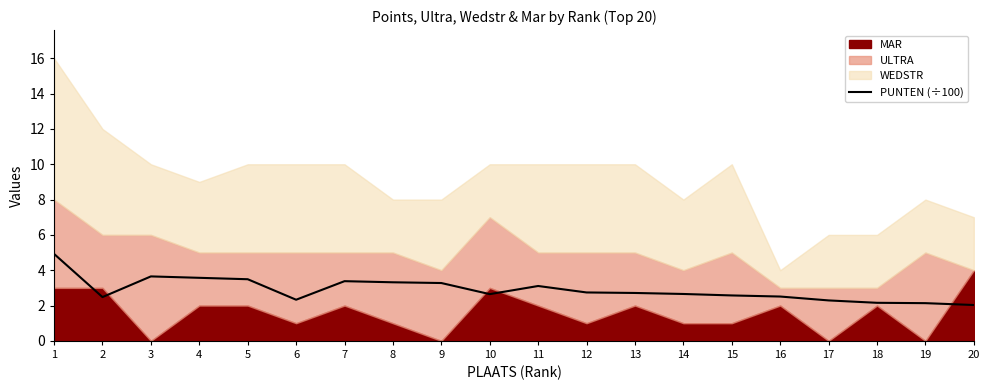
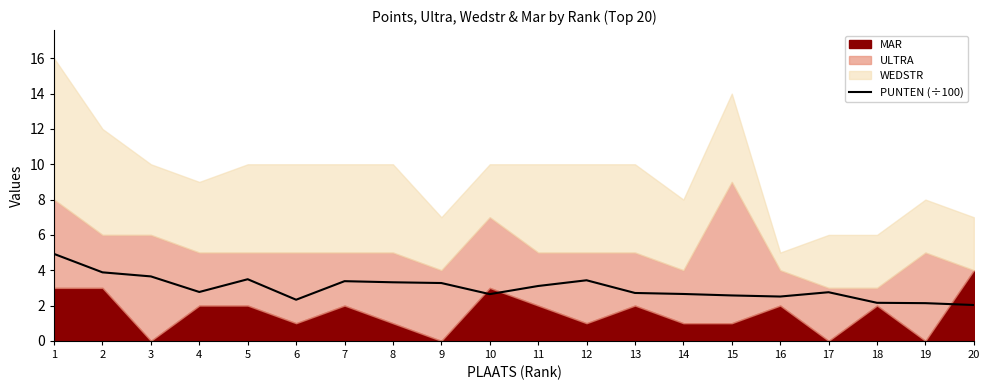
PUNTEN (÷100), 2: 2.5 -> 3.9
PUNTEN (÷100), 4: 3.6 -> 2.8
WEDSTR, 8: 3 -> 5
WEDSTR, 9: 4 -> 3
PUNTEN (÷100), 12: 2.7 -> 3.4
ULTRA, 15: 4 -> 8
ULTRA, 16: 1 -> 2
PUNTEN (÷100), 17: 2.3 -> 2.8
